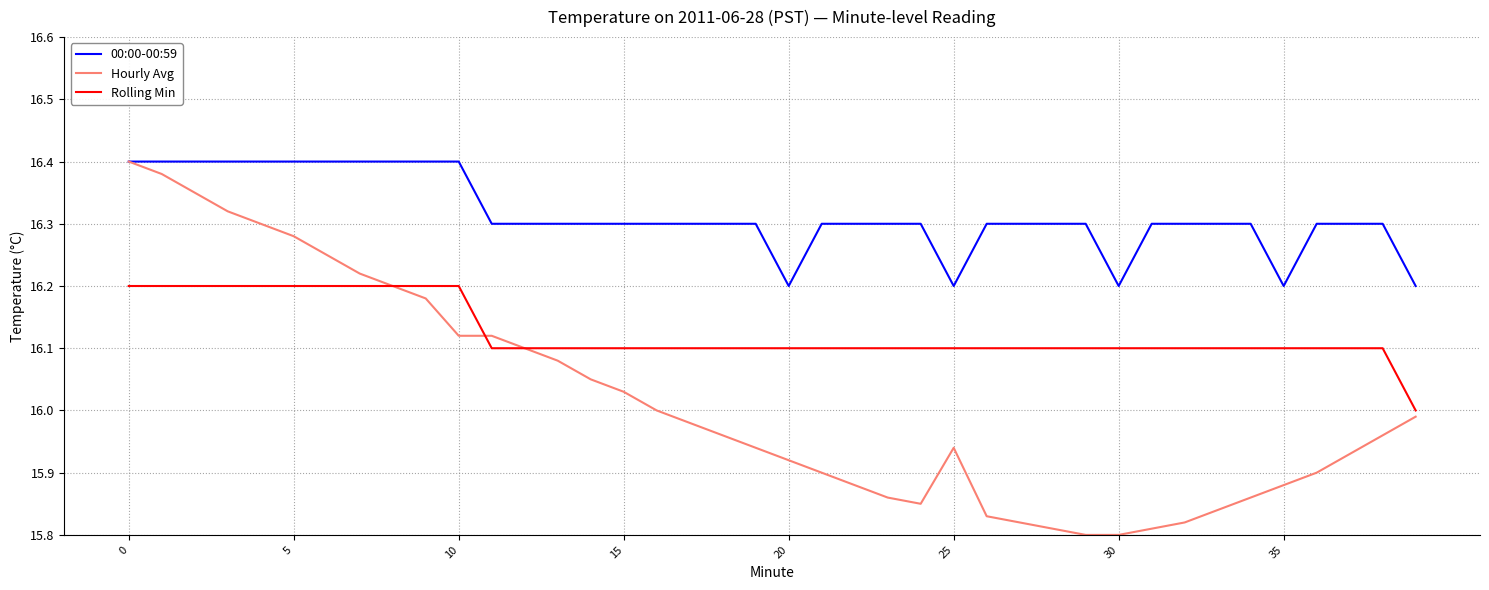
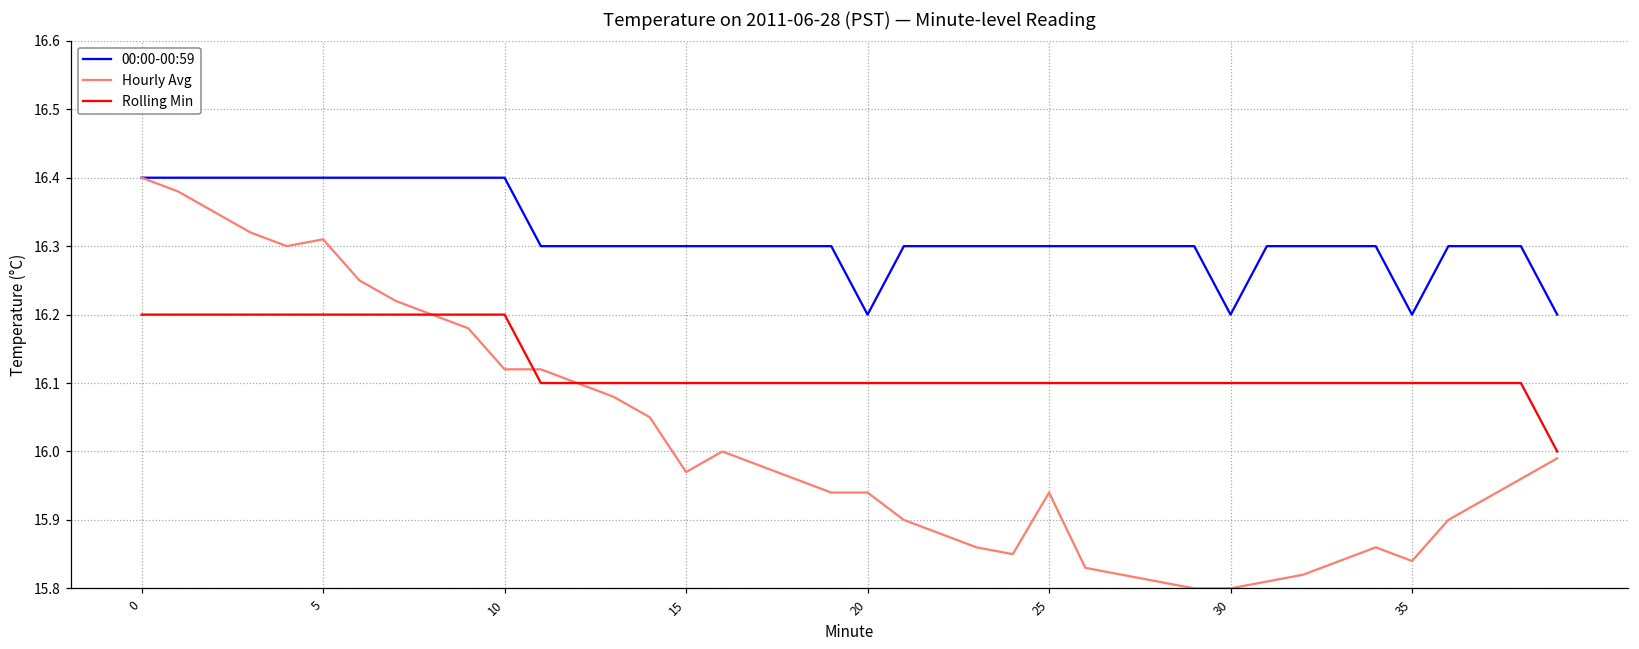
Hourly Avg, 5: 16.28 -> 16.31
Hourly Avg, 15: 16.03 -> 15.97
Hourly Avg, 20: 15.92 -> 15.94
00:00-00:59, 25: 16.2 -> 16.3
Hourly Avg, 35: 15.88 -> 15.84
